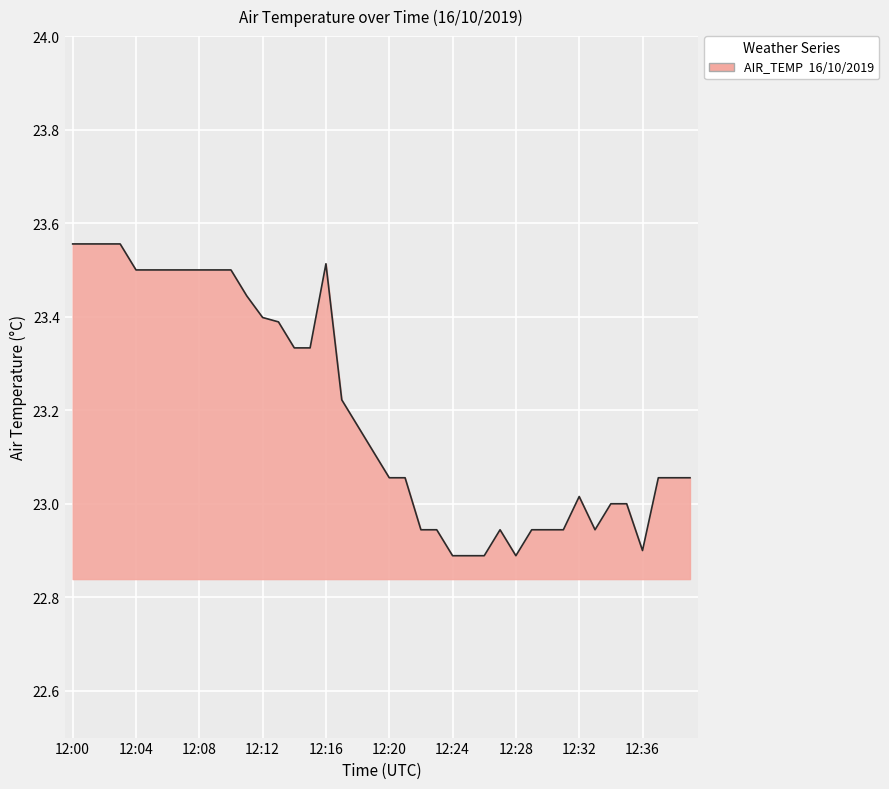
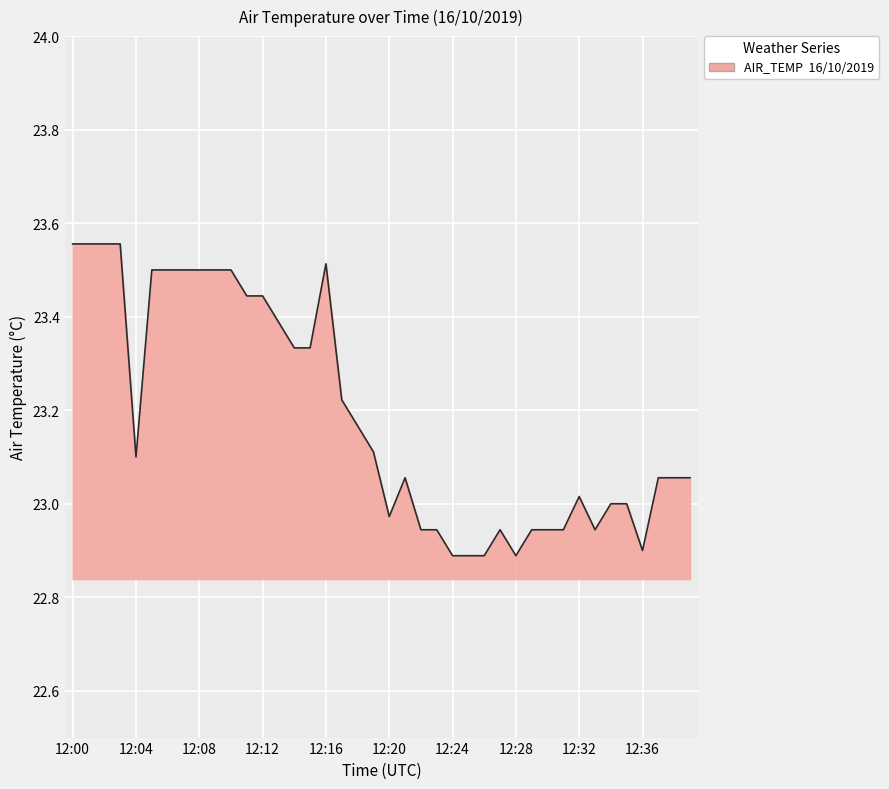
12:04: 23.5 -> 23.1
12:12: 23.40 -> 23.44
12:20: 23.06 -> 22.97
